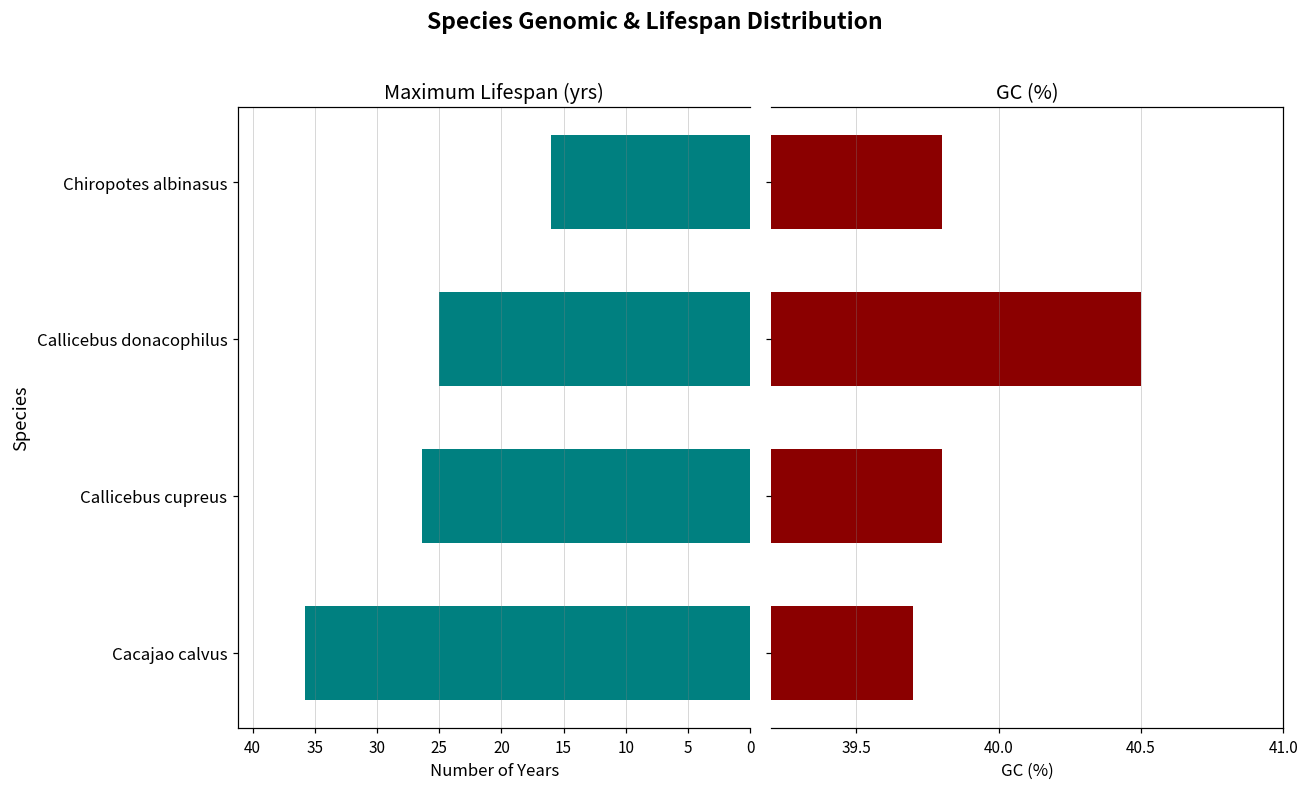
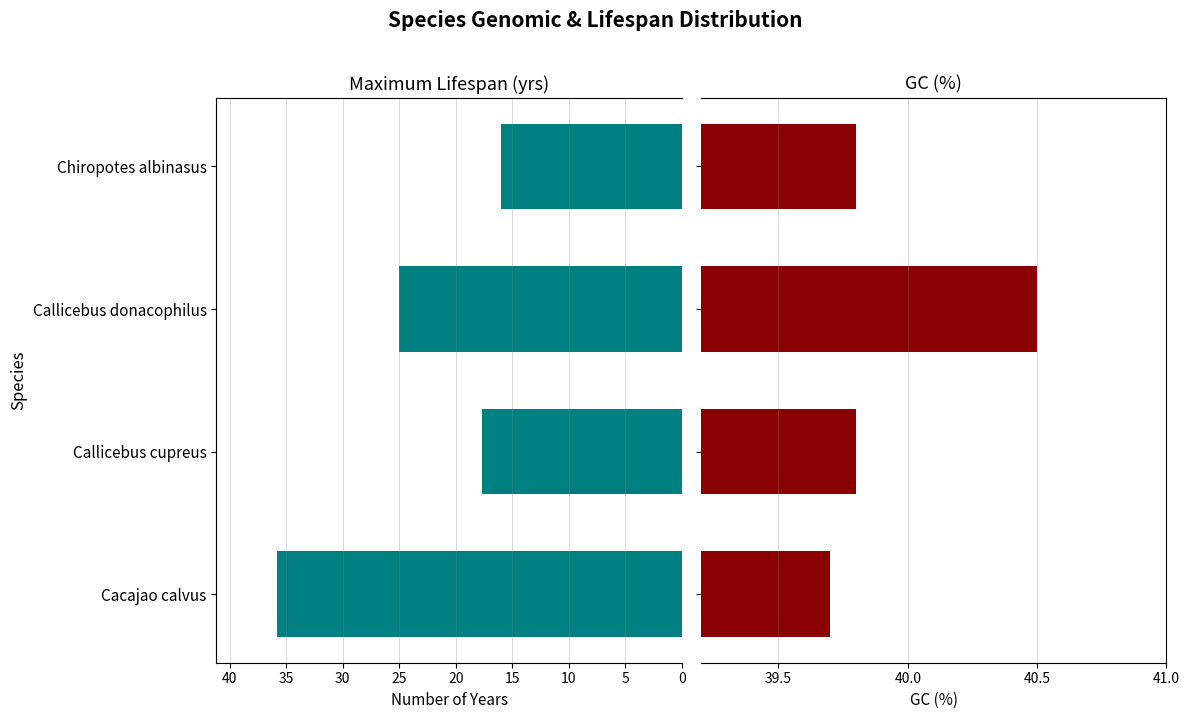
Maximum Lifespan (yrs), Callicebus cupreus: 26.4 -> 17.7
